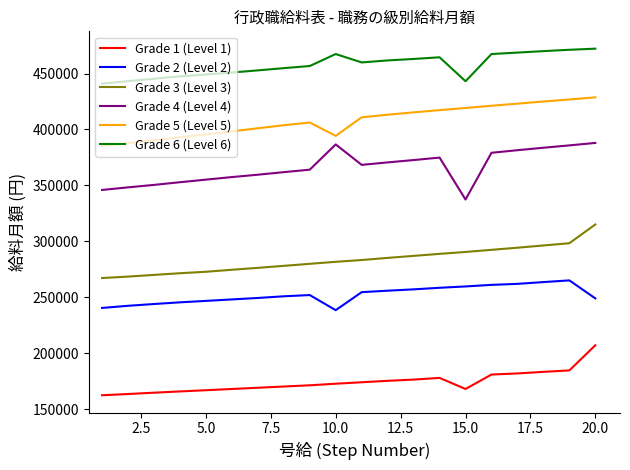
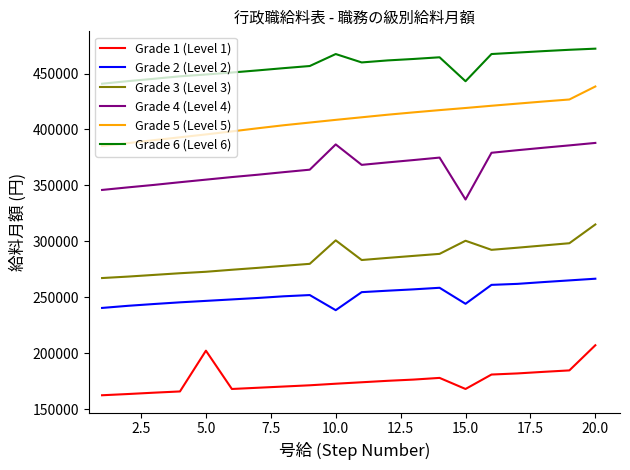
Grade 1 (Level 1), 5.0: 167000 -> 202000
Grade 3 (Level 3), 10.0: 282000 -> 301000
Grade 5 (Level 5), 10.0: 394000 -> 409000
Grade 2 (Level 2), 15.0: 260000 -> 244000
Grade 3 (Level 3), 15.0: 291000 -> 301000
Grade 2 (Level 2), 20.0: 249000 -> 267000
Grade 5 (Level 5), 20.0: 429000 -> 438000
